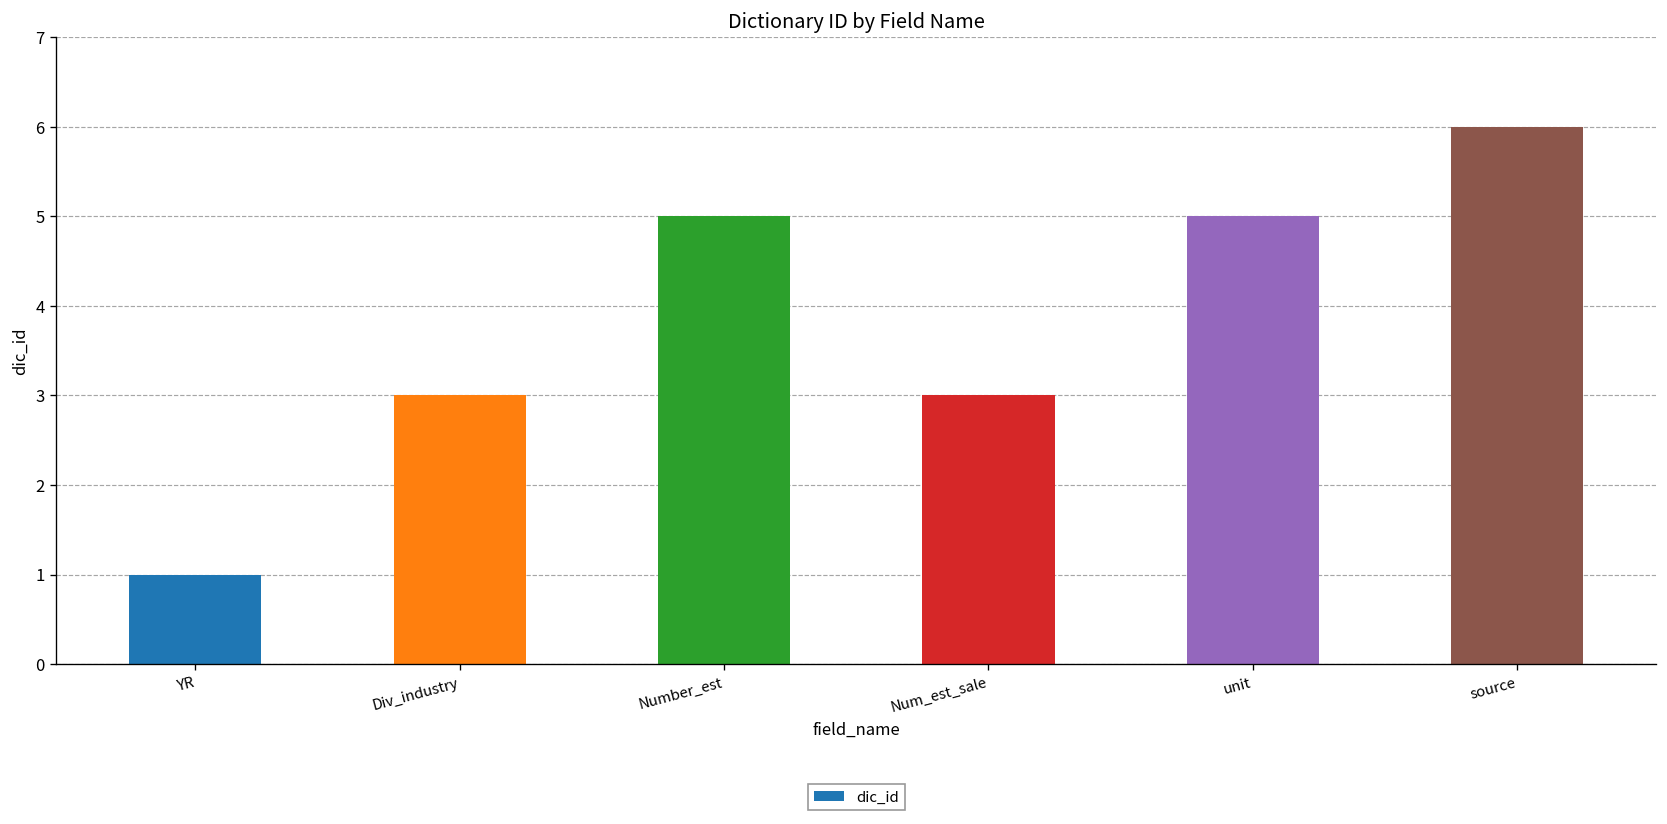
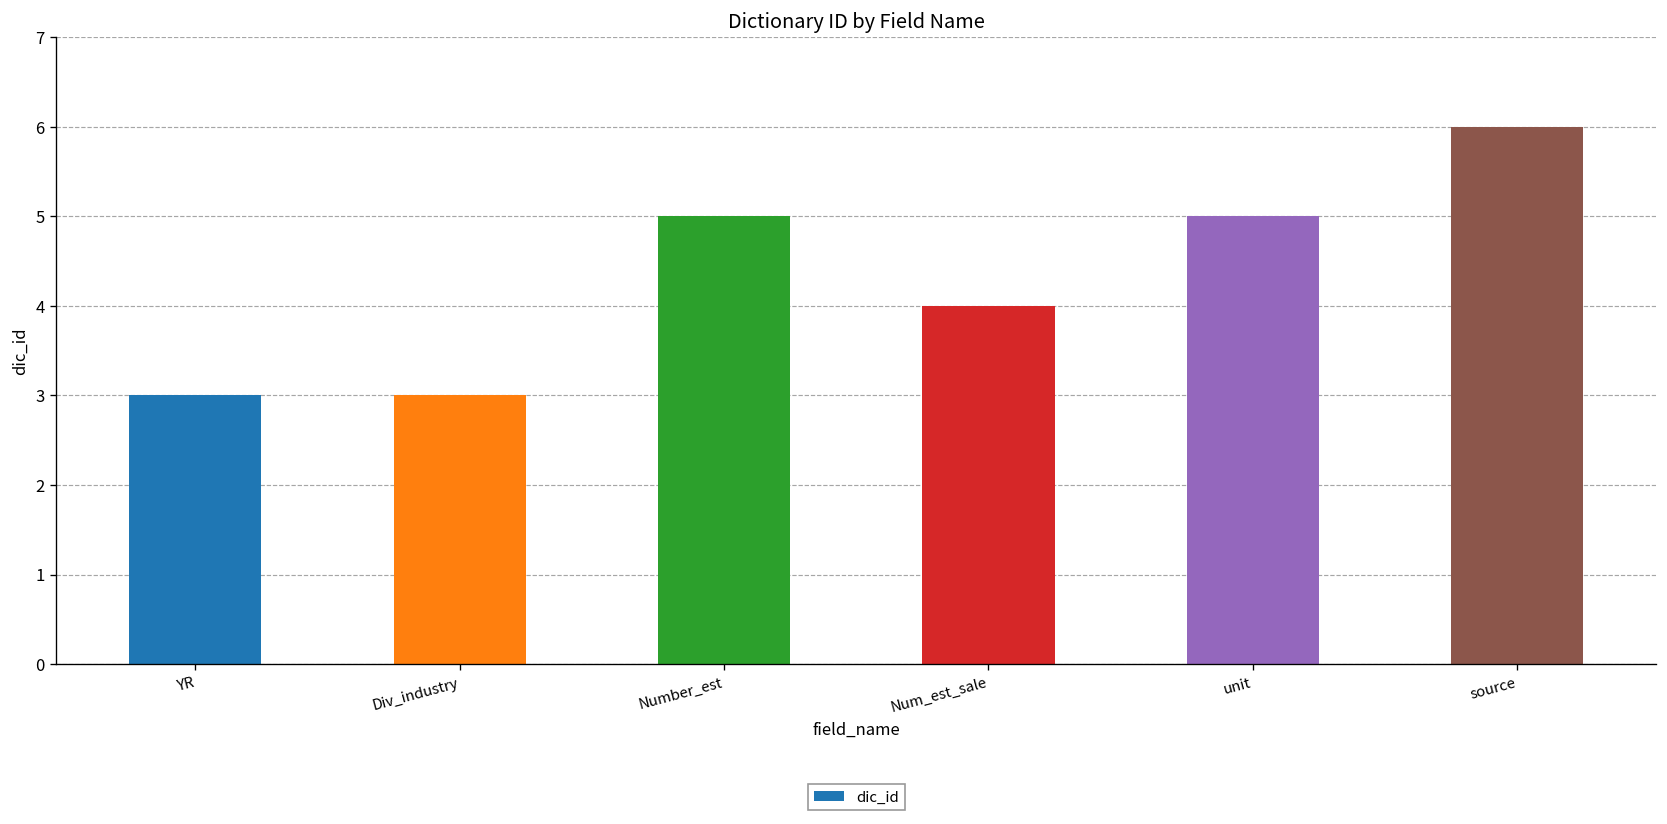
YR: 1 -> 3
Num_est_sale: 3 -> 4
